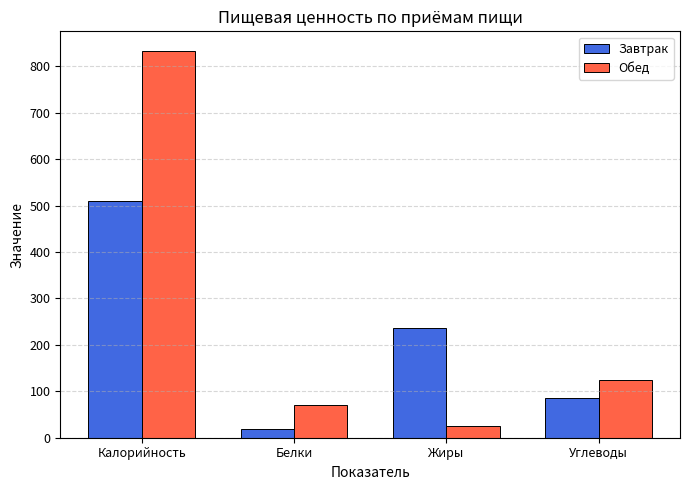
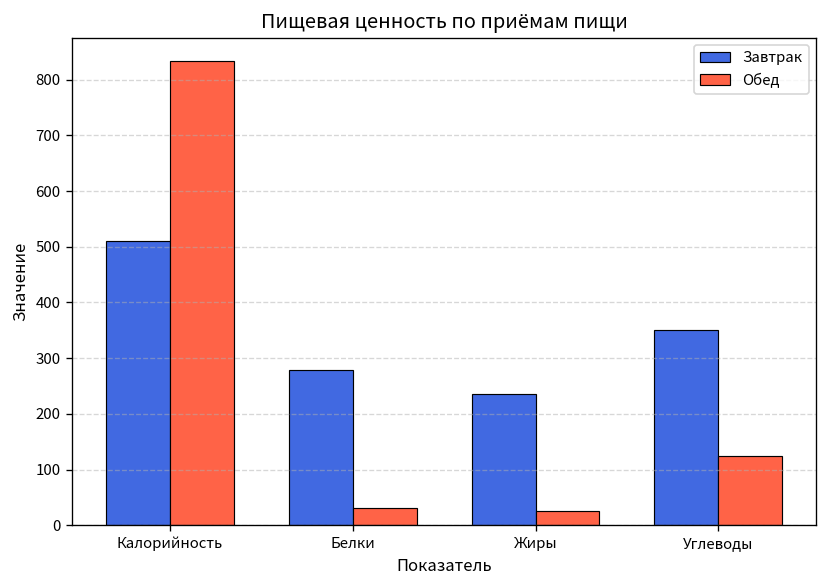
Завтрак, Белки: 20 -> 280
Обед, Белки: 70 -> 30
Завтрак, Углеводы: 80 -> 350
